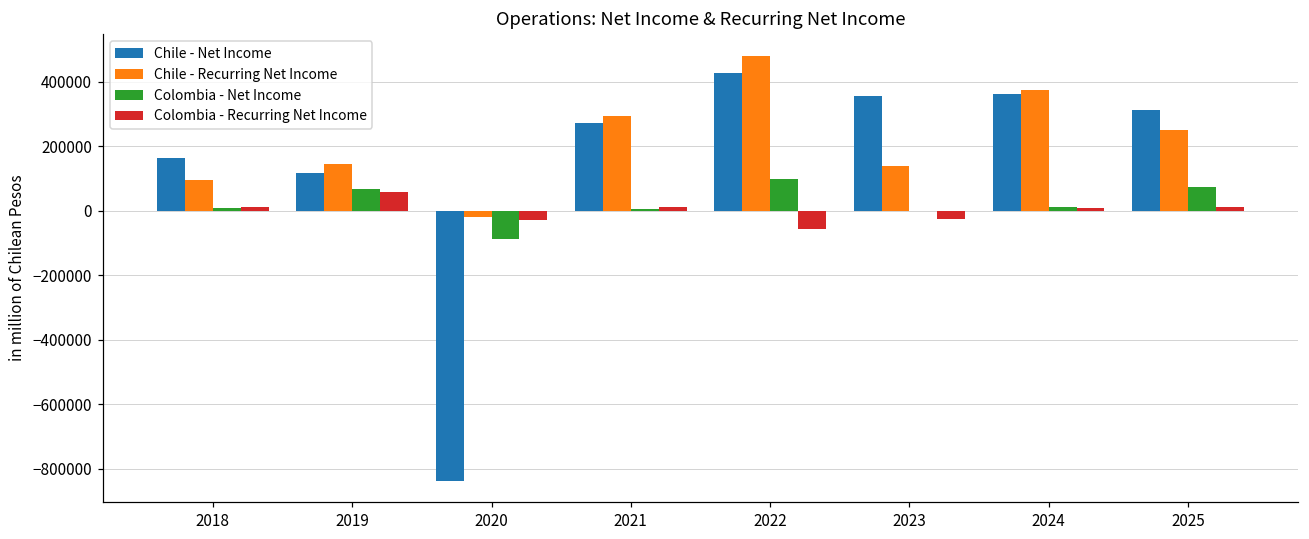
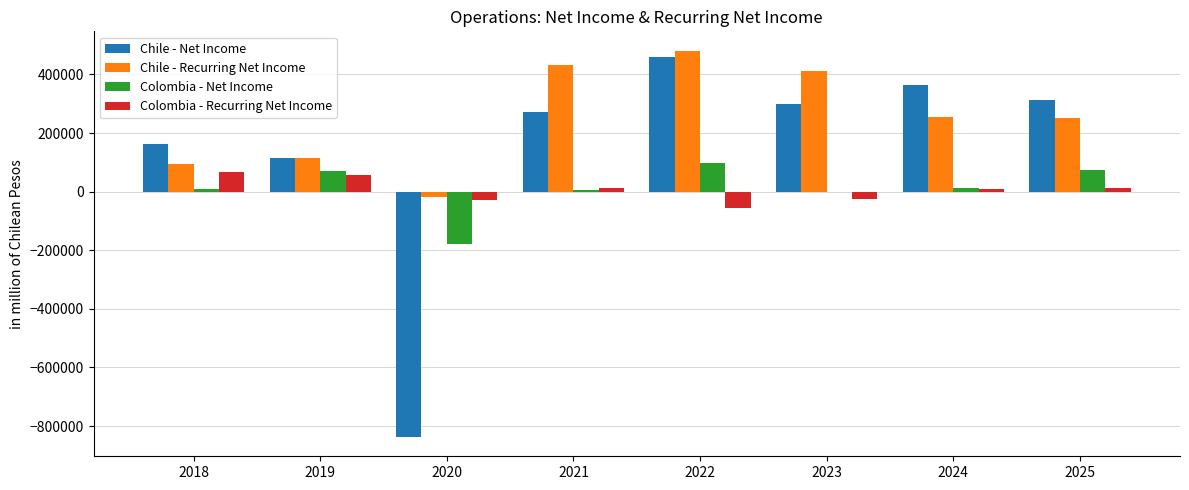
Colombia - Recurring Net Income, 2018: 10000 -> 70000
Chile - Recurring Net Income, 2019: 140000 -> 110000
Colombia - Net Income, 2020: -90000 -> -180000
Chile - Recurring Net Income, 2021: 300000 -> 430000
Chile - Net Income, 2022: 430000 -> 460000
Chile - Net Income, 2023: 360000 -> 300000
Chile - Recurring Net Income, 2023: 140000 -> 410000
Chile - Recurring Net Income, 2024: 370000 -> 260000
